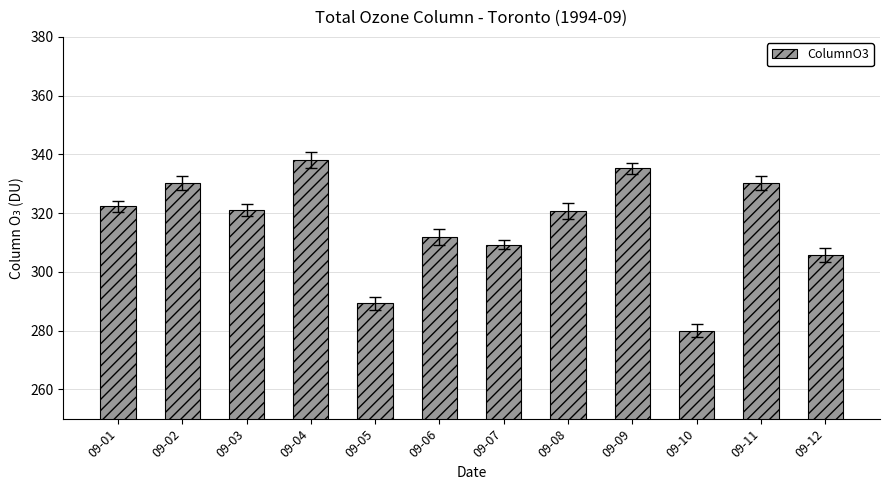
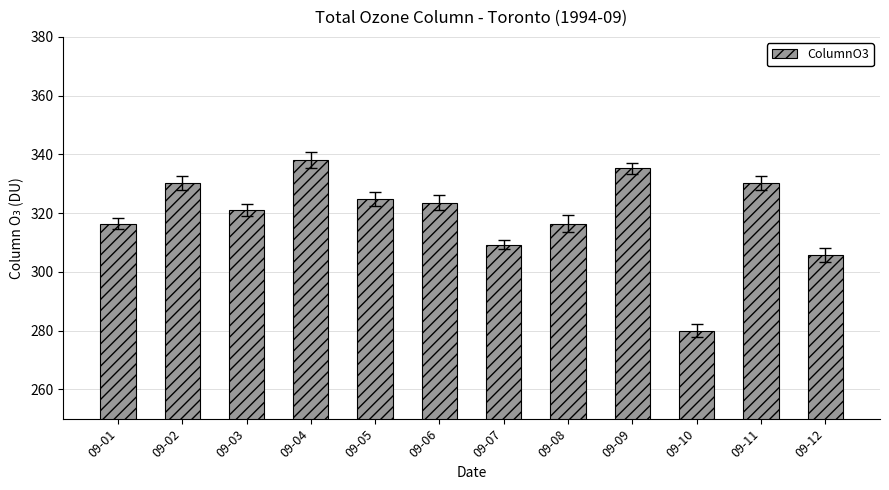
ColumnO3, 09-01: 322 -> 316
ColumnO3, 09-05: 289 -> 325
ColumnO3, 09-06: 312 -> 324
ColumnO3, 09-08: 321 -> 316
